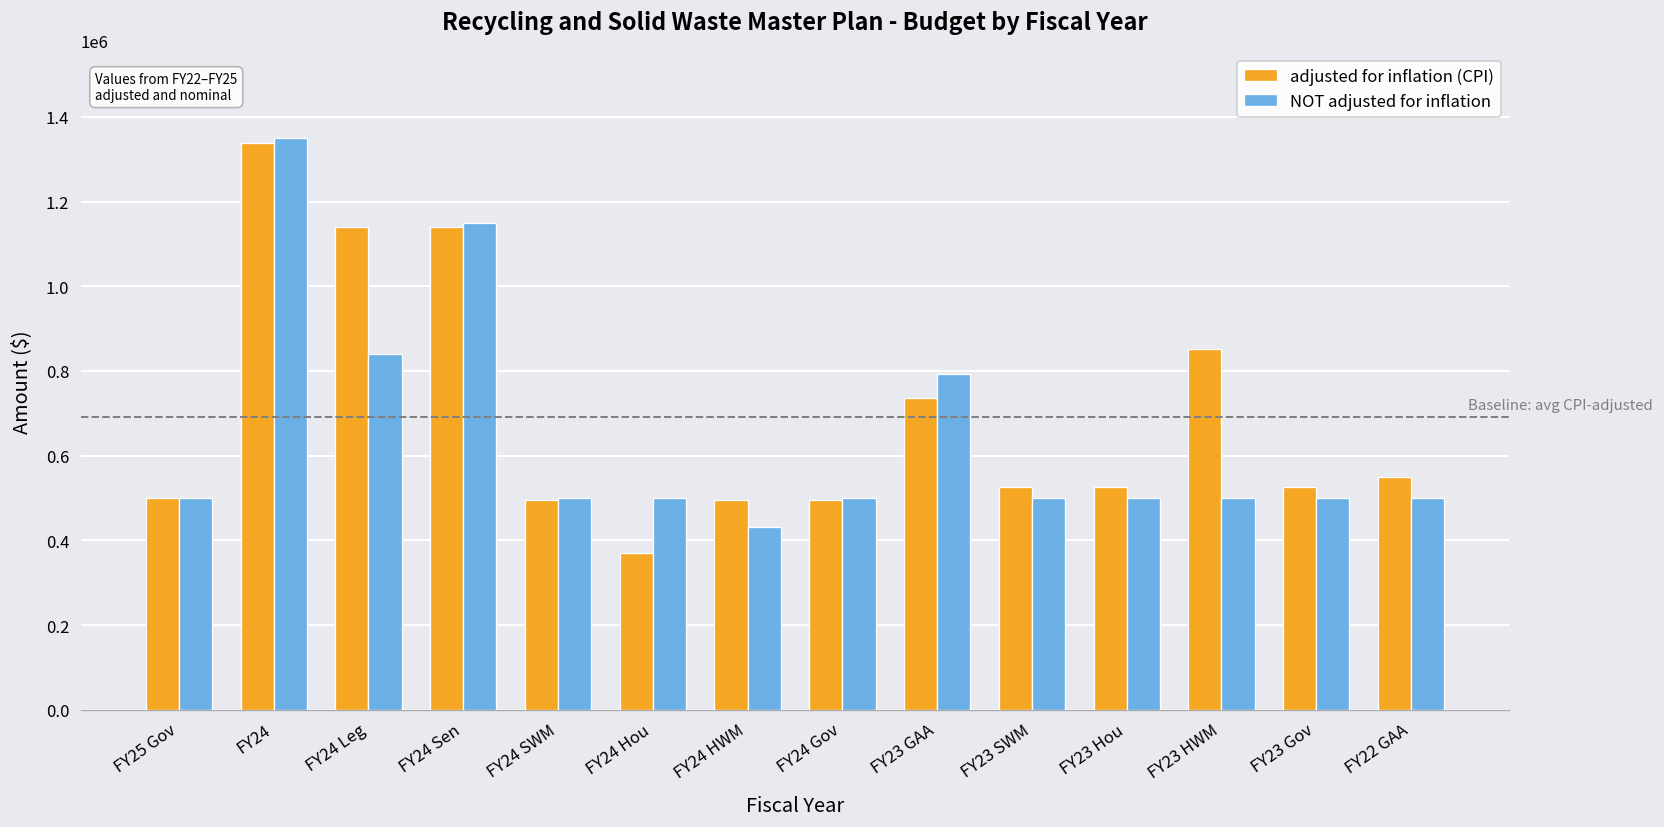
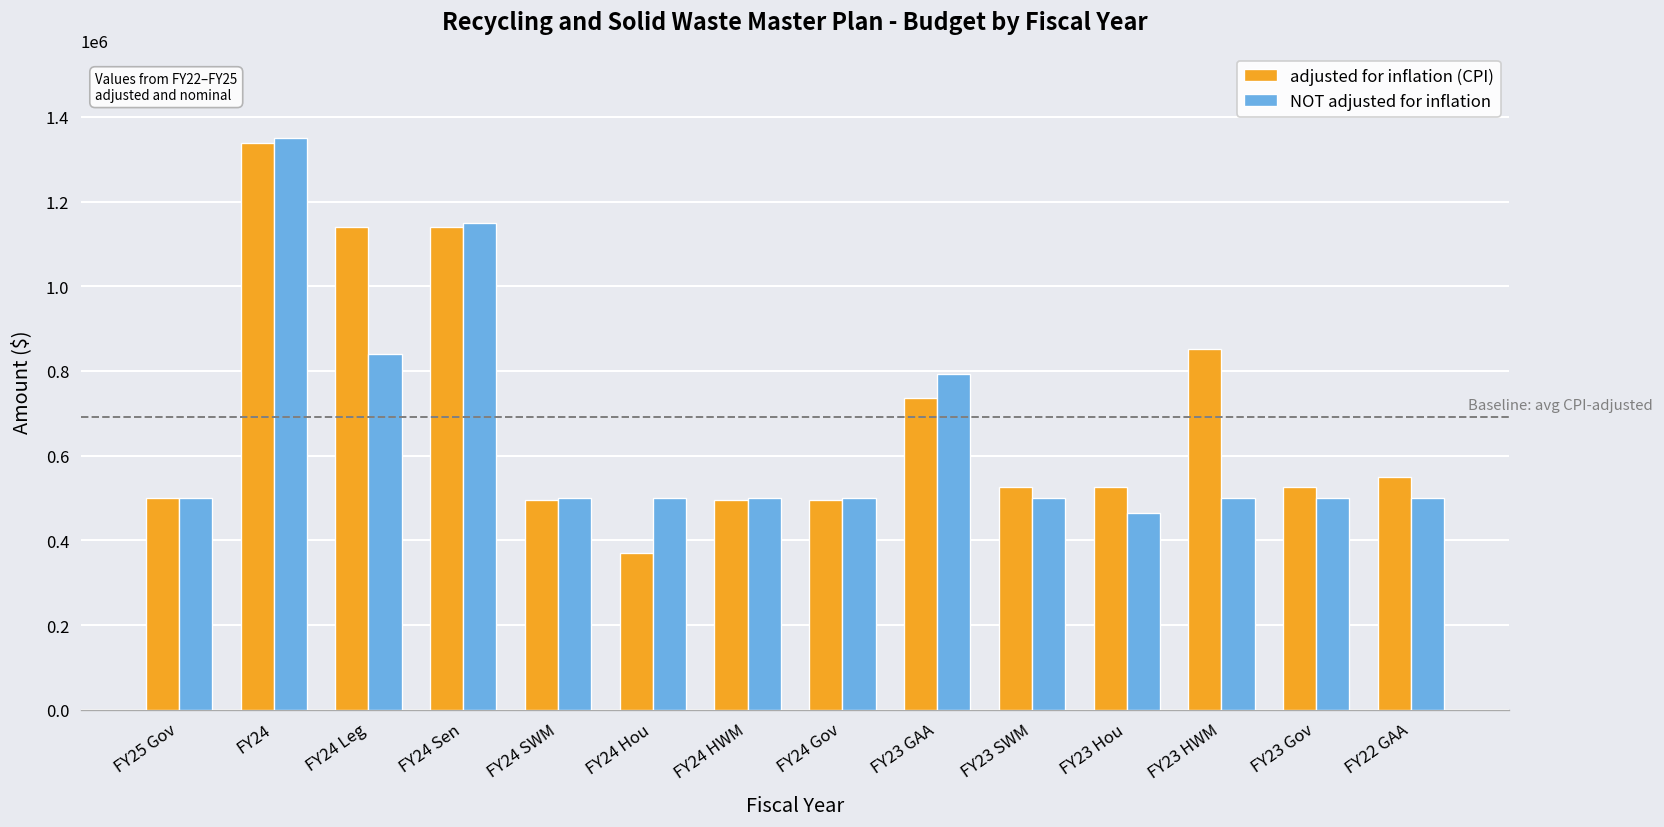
NOT adjusted for inflation, FY24 HWM: 430000 -> 500000
NOT adjusted for inflation, FY23 Hou: 500000 -> 470000
